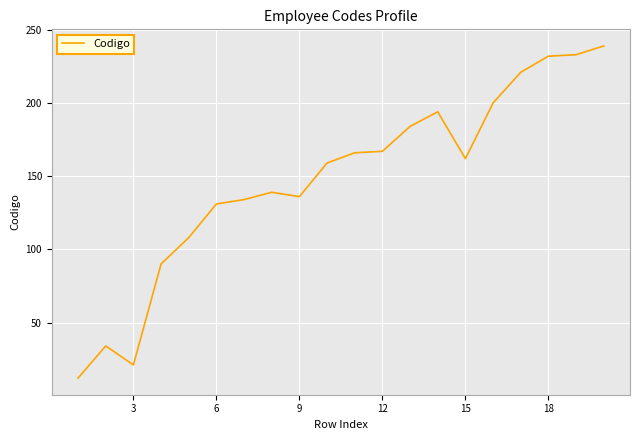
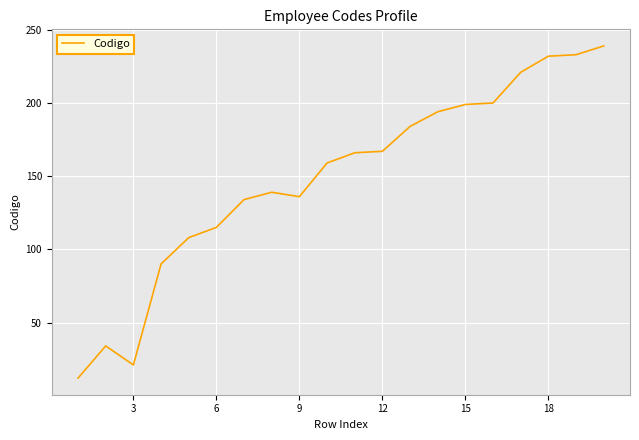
6: 131 -> 115
15: 162 -> 199
